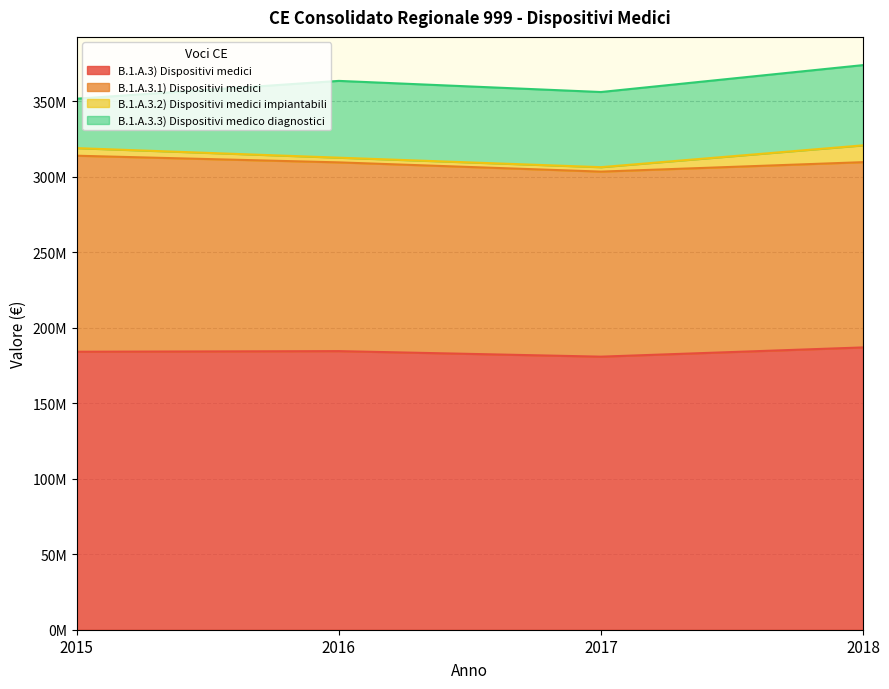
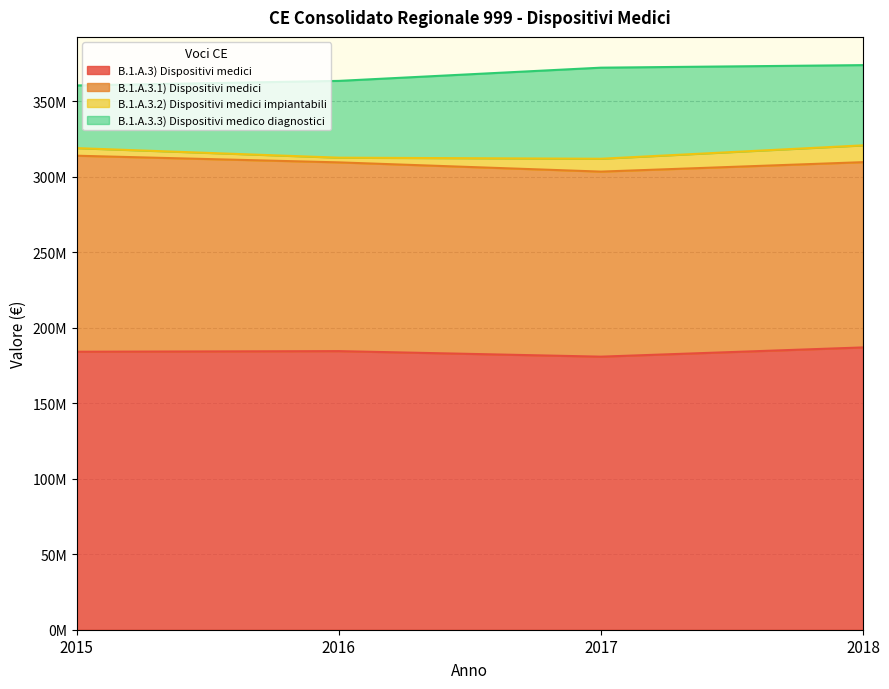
B.1.A.3.3) Dispositivi medico diagnostici, 2015: 33000000 -> 42000000
B.1.A.3.2) Dispositivi medici impiantabili, 2017: 3000000 -> 9000000
B.1.A.3.3) Dispositivi medico diagnostici, 2017: 50000000 -> 60000000
